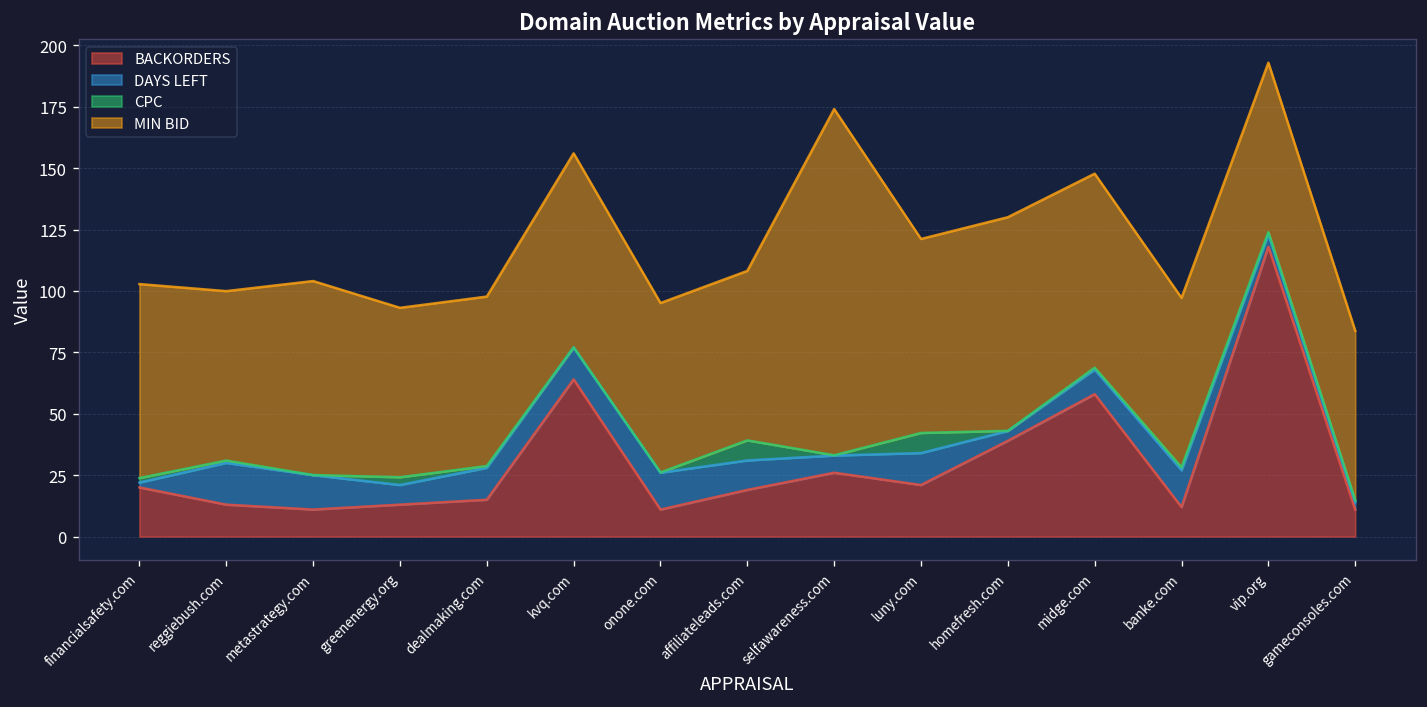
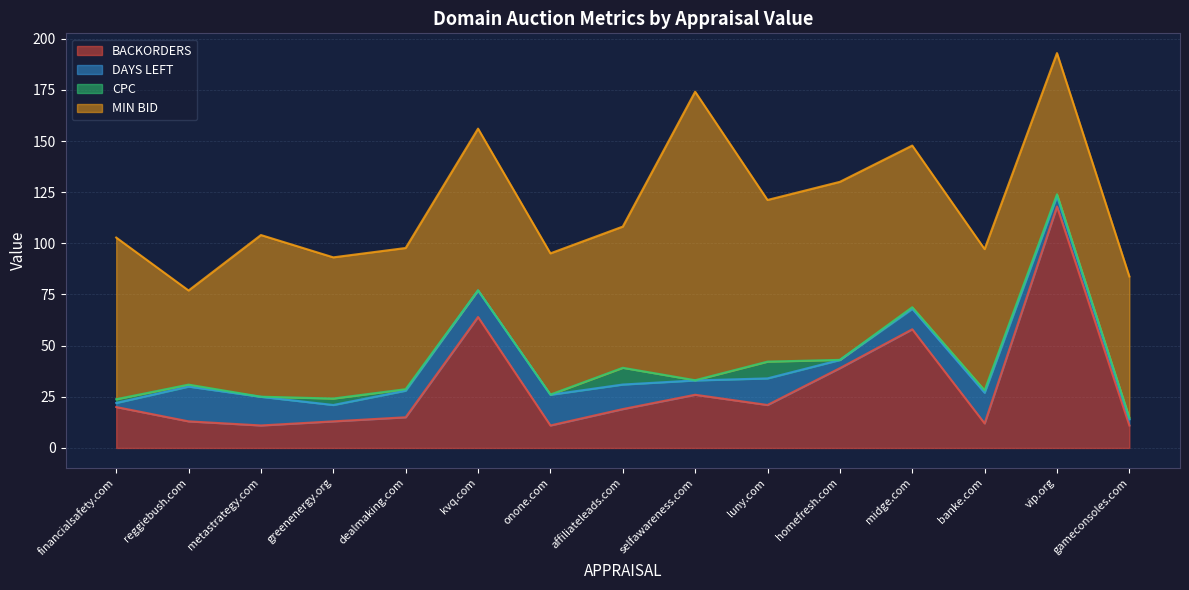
MIN BID, reggiebush.com: 69 -> 46
